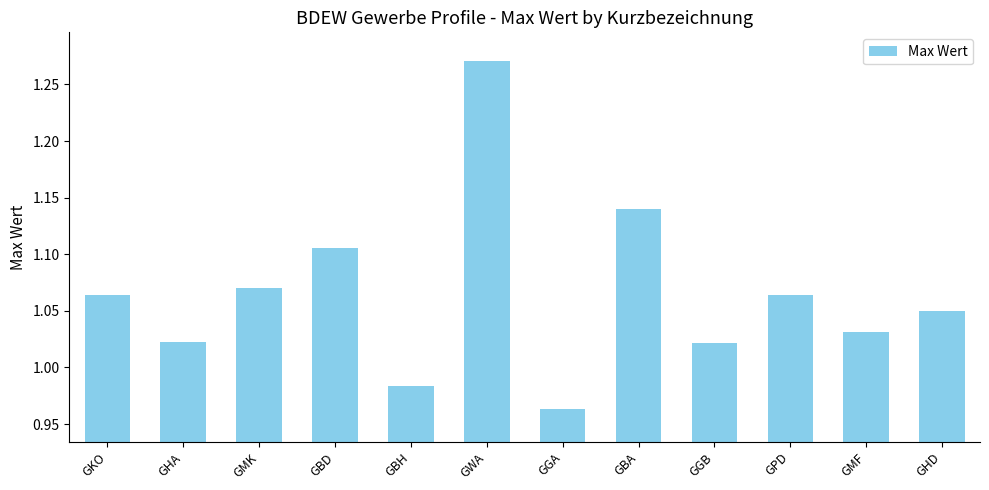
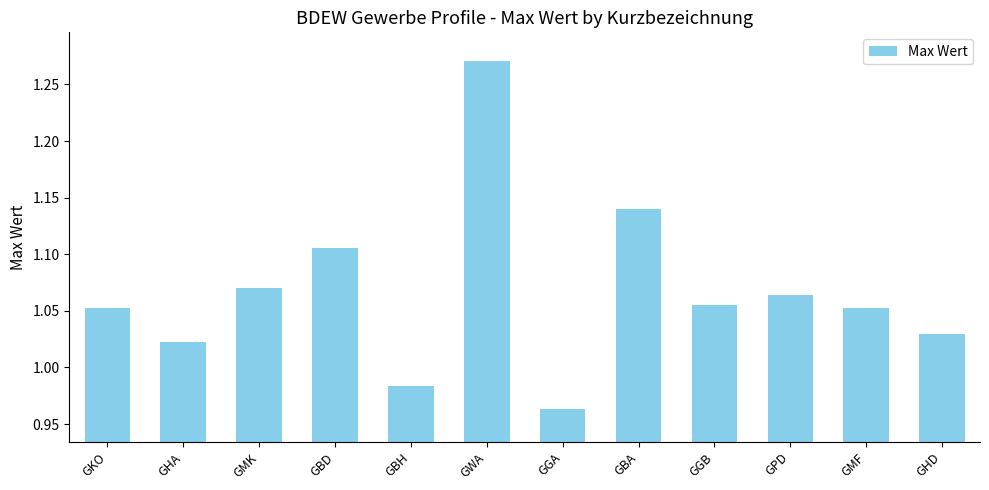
GKO: 1.064 -> 1.052
GGB: 1.022 -> 1.055
GMF: 1.031 -> 1.052
GHD: 1.05 -> 1.03
